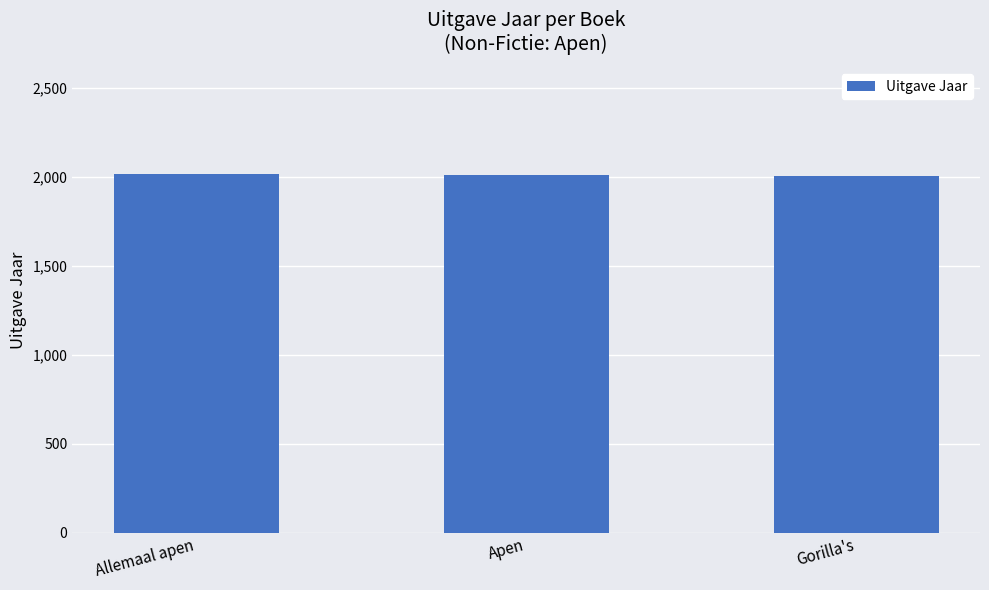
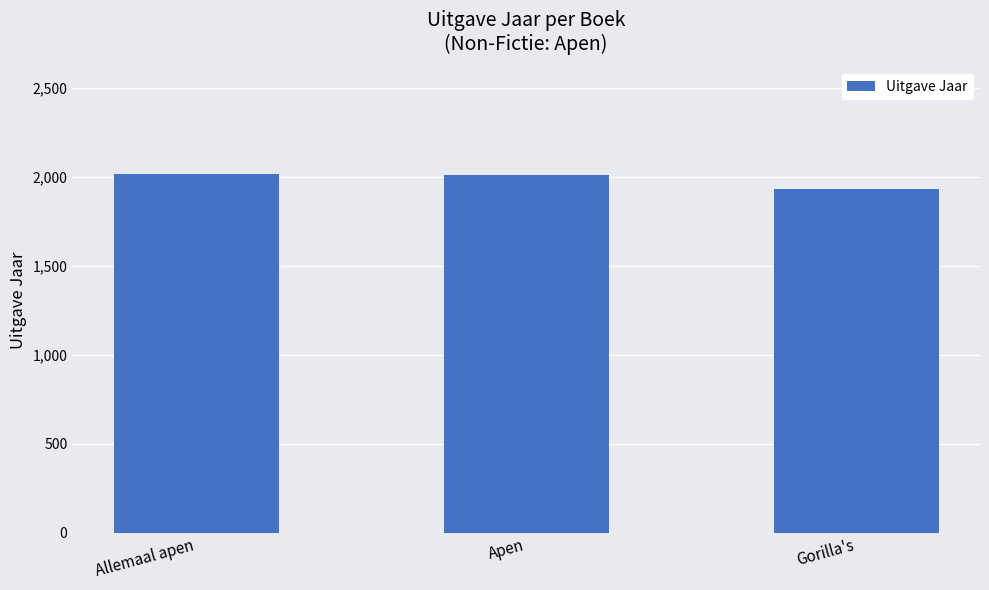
Gorilla's: 2,010 -> 1,940
